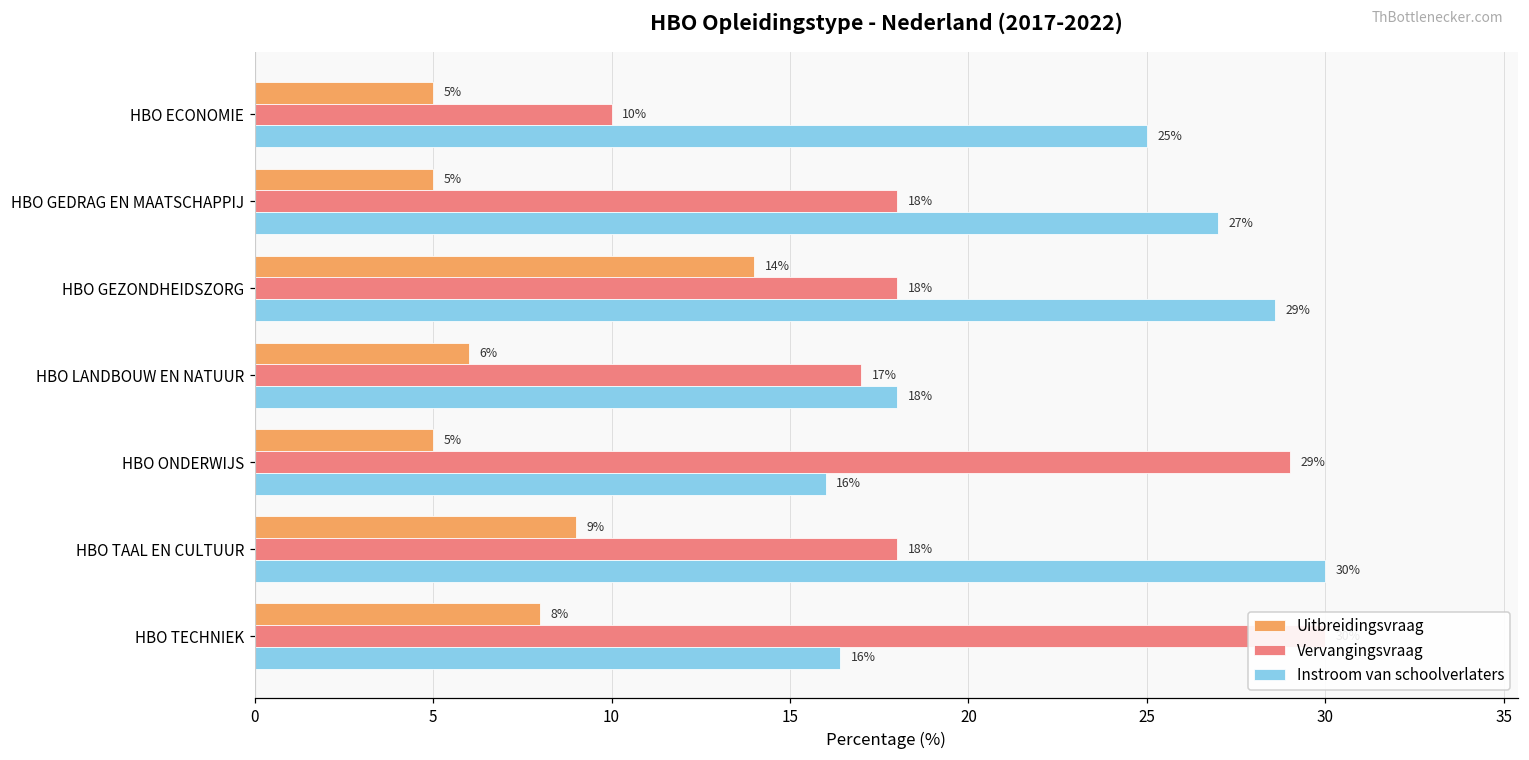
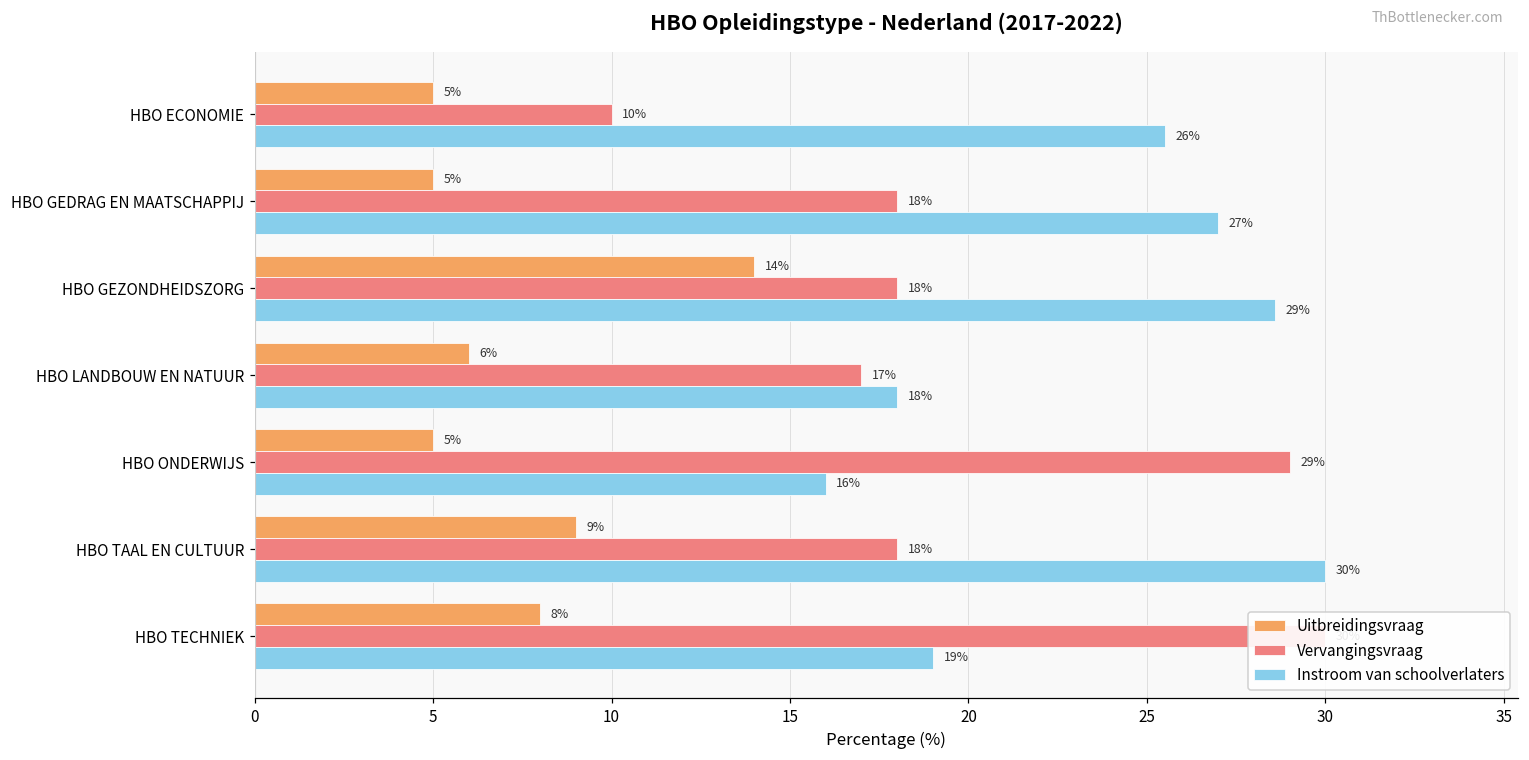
Instroom van schoolverlaters, HBO ECONOMIE: 25% -> 26%
Instroom van schoolverlaters, HBO TECHNIEK: 16% -> 19%
